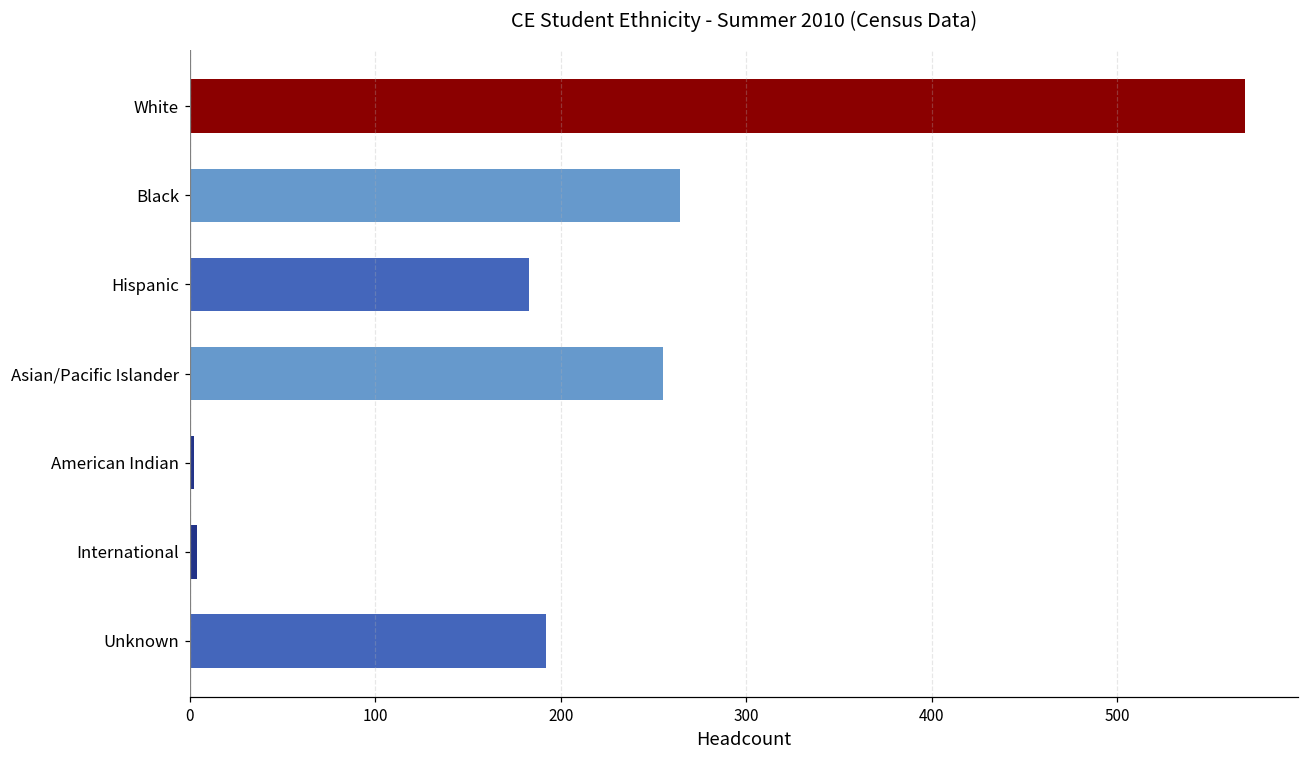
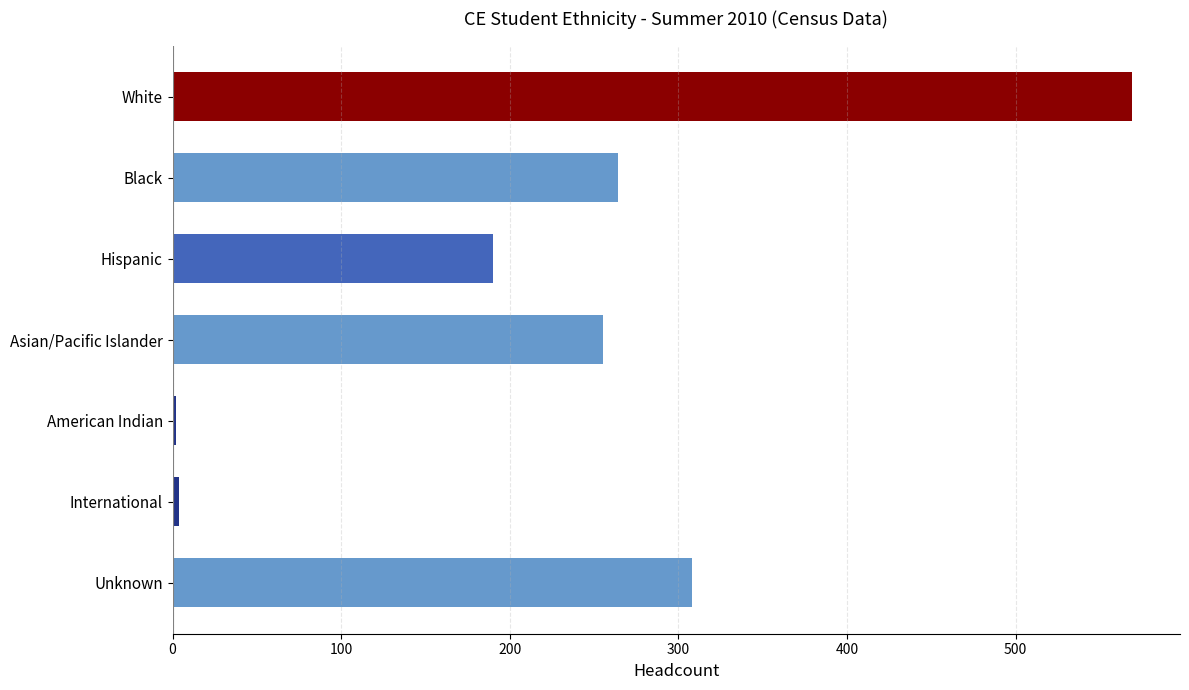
Hispanic: 183 -> 190
Unknown: 192 -> 308
